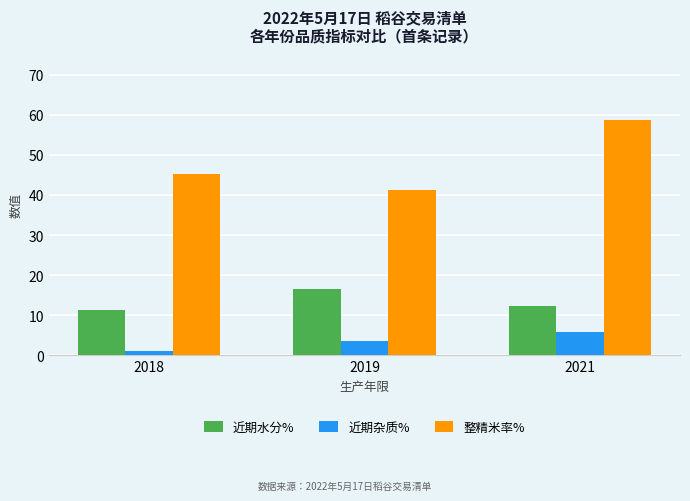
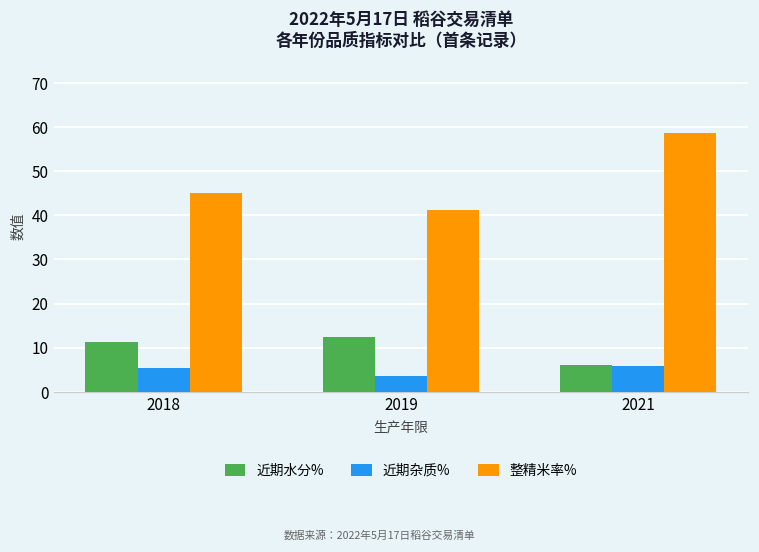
近期杂质%, 2018: 1 -> 6
近期水分%, 2019: 17 -> 12
近期水分%, 2021: 12 -> 6
